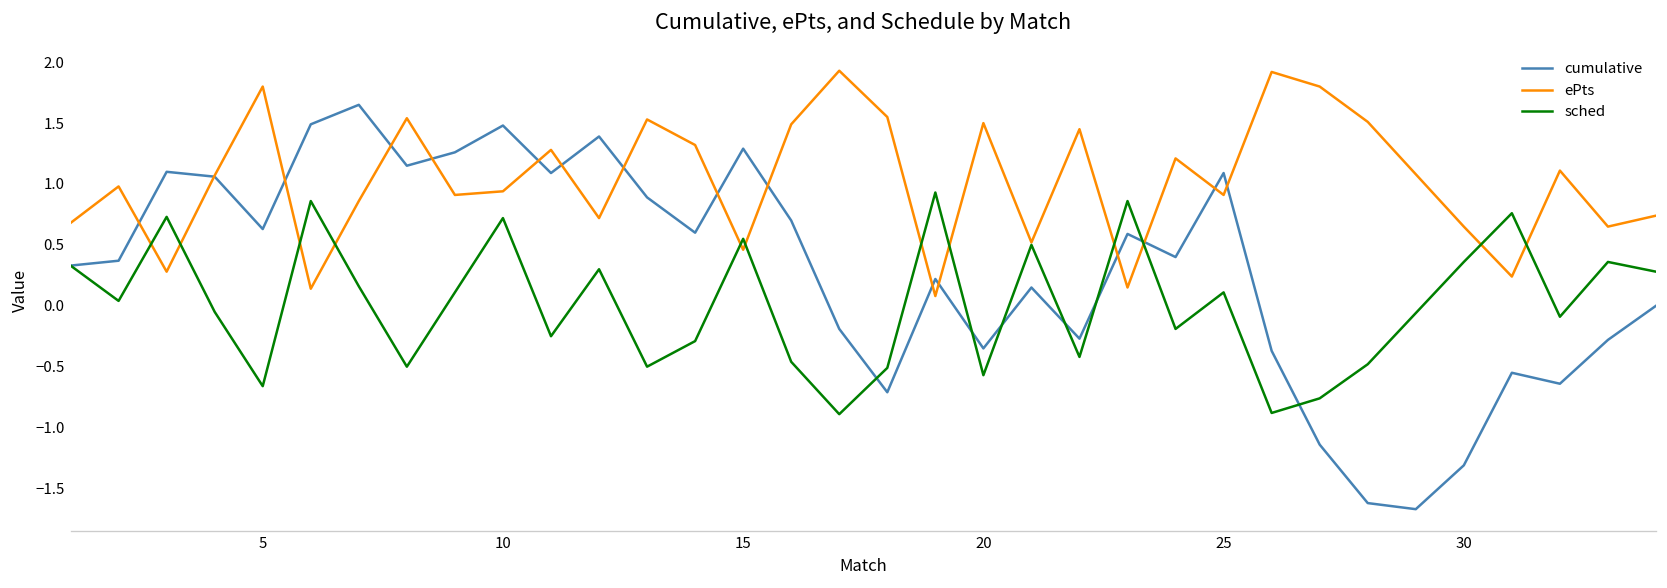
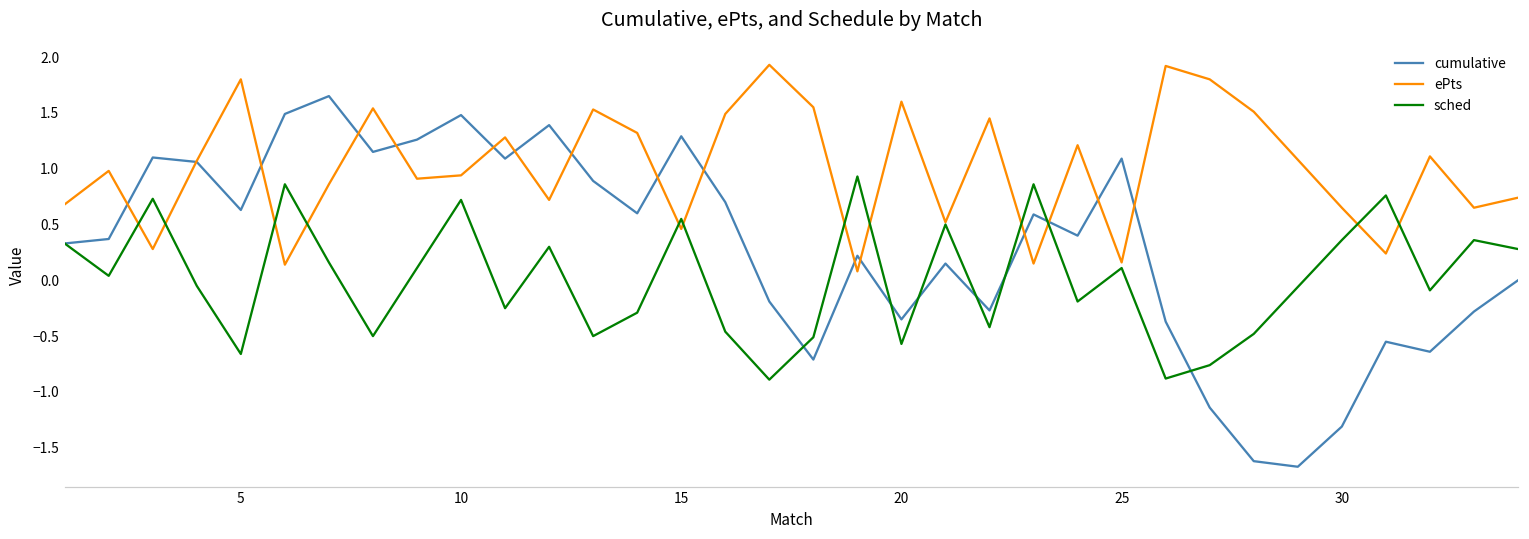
ePts, 20: 1.5 -> 1.6
ePts, 25: 0.91 -> 0.16
